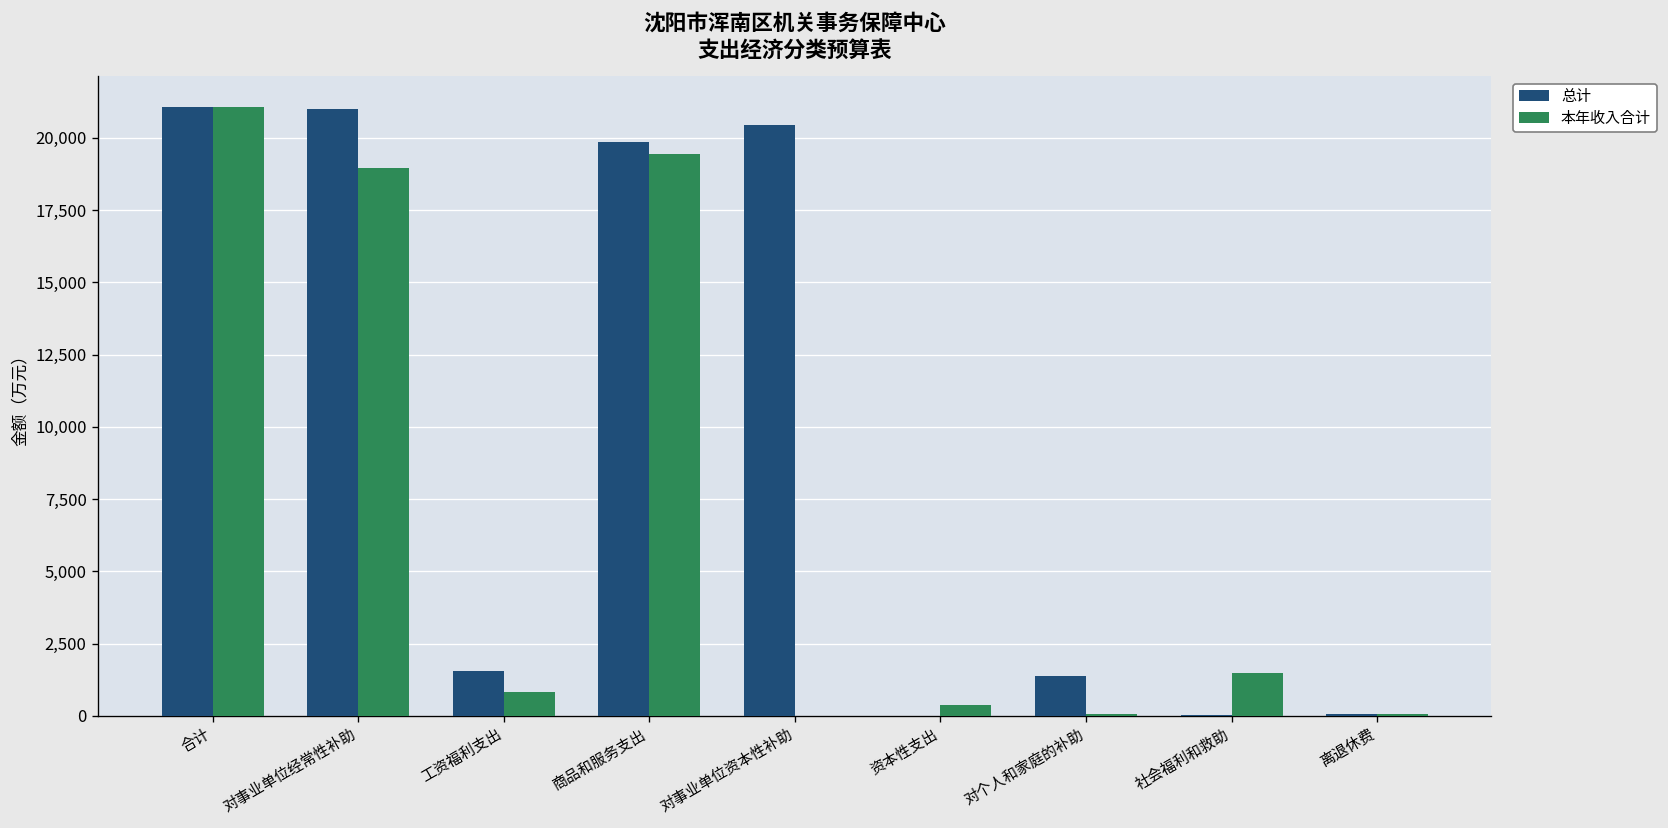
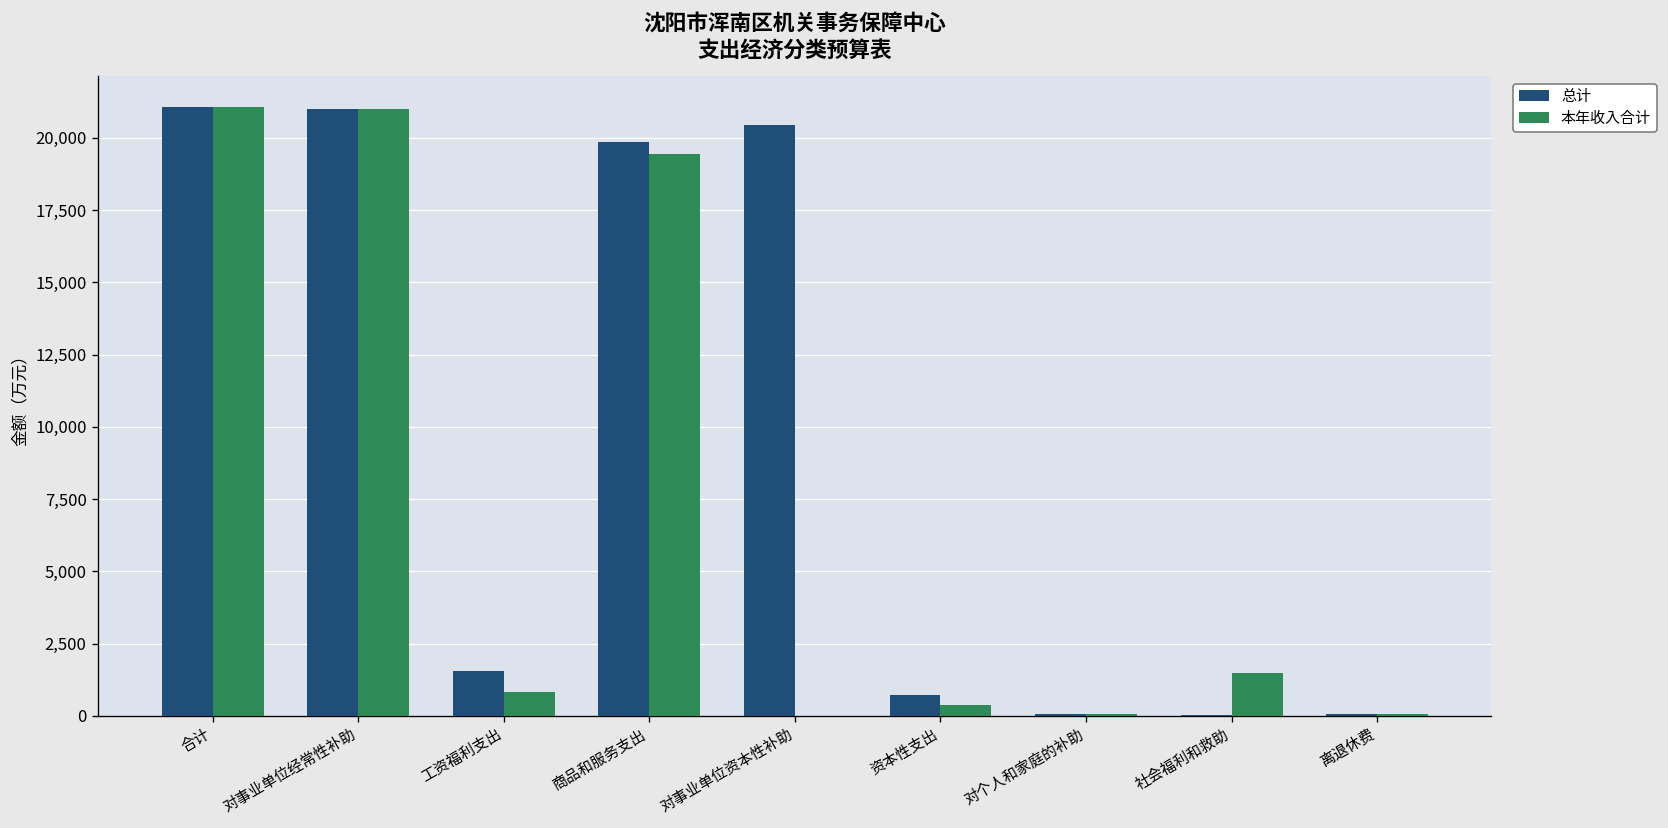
本年收入合计, 对事业单位经常性补助: 19,000 -> 21,000
总计, 资本性支出: 0 -> 700
总计, 对个人和家庭的补助: 1,400 -> 100
